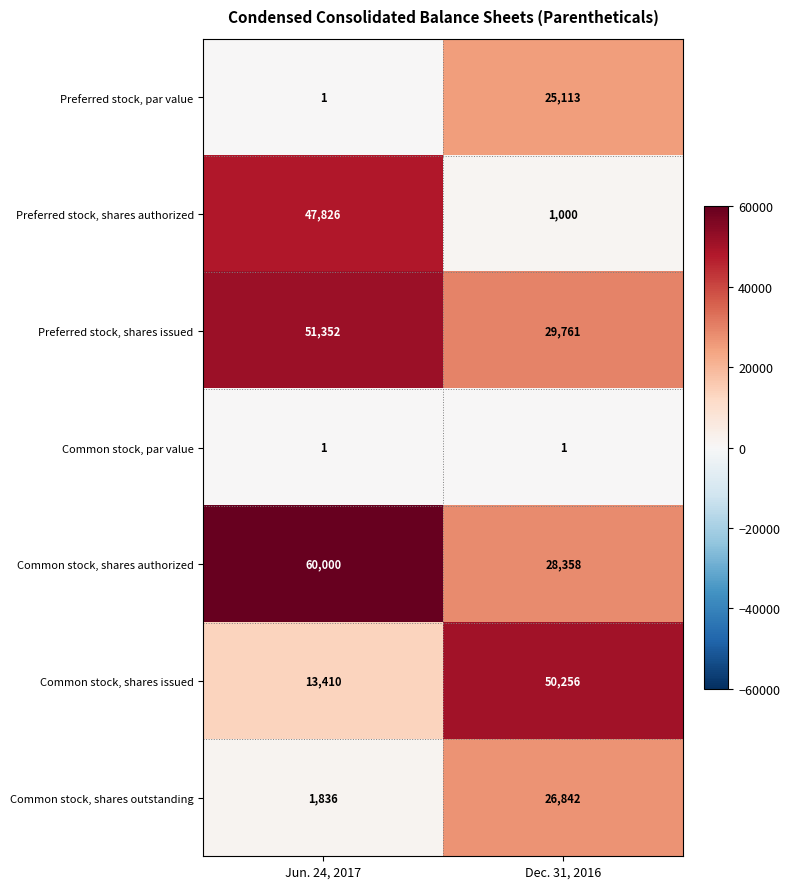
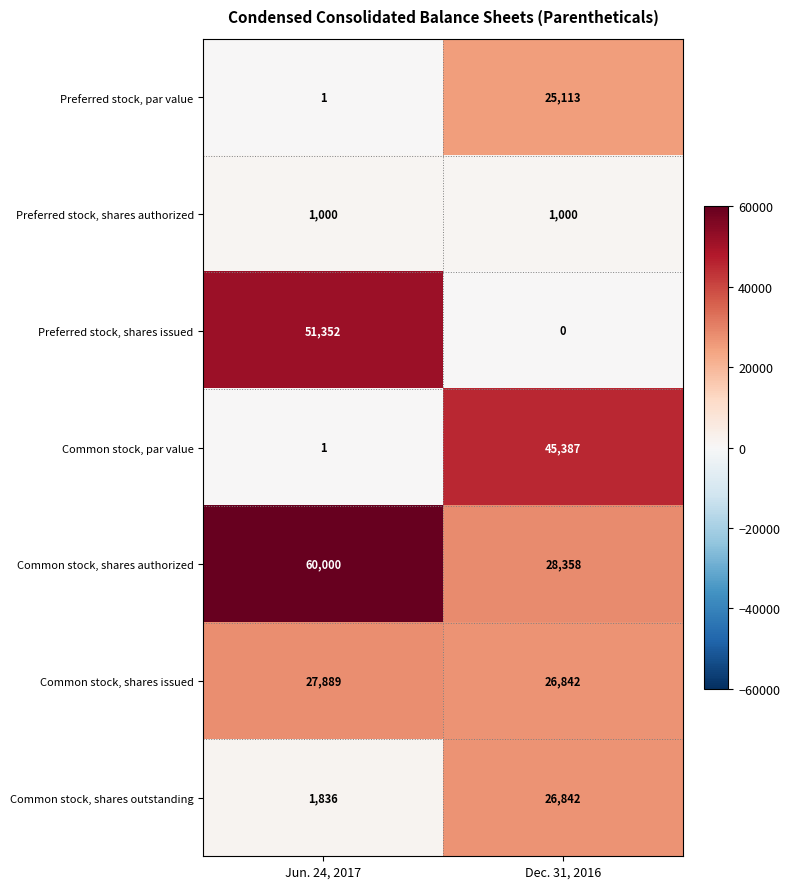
Preferred stock, shares authorized, Jun. 24, 2017: 47,826 -> 1,000
Preferred stock, shares issued, Dec. 31, 2016: 29,761 -> 0
Common stock, par value, Dec. 31, 2016: 1 -> 45,387
Common stock, shares issued, Jun. 24, 2017: 13,410 -> 27,889
Common stock, shares issued, Dec. 31, 2016: 50,256 -> 26,842
